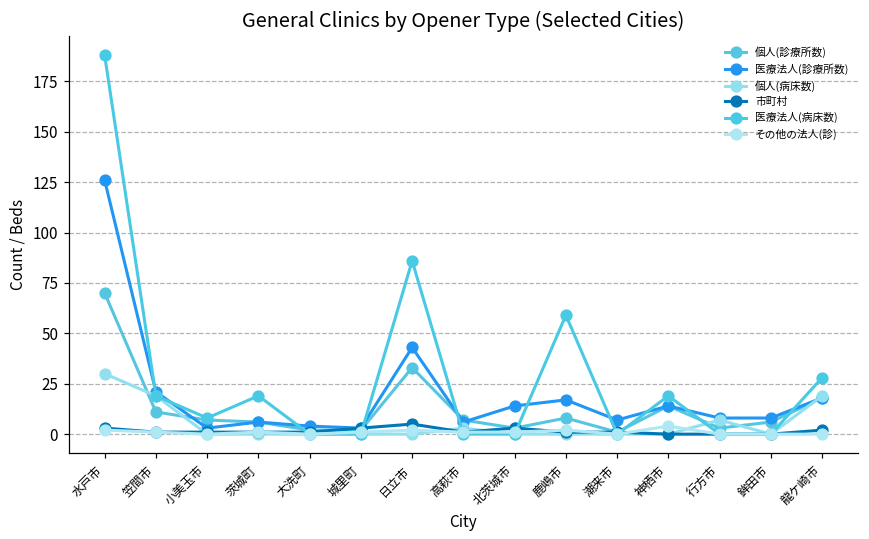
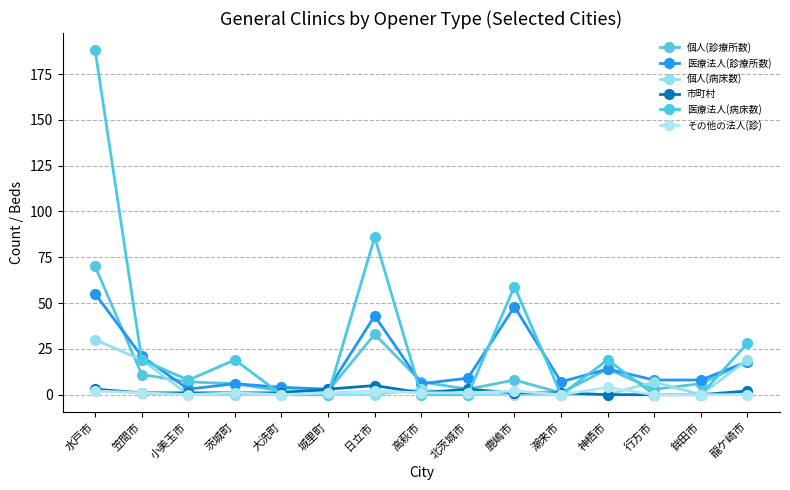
医療法人(診療所数), 水戸市: 126 -> 55
医療法人(診療所数), 北茨城市: 14 -> 9
医療法人(診療所数), 鹿嶋市: 17 -> 48
